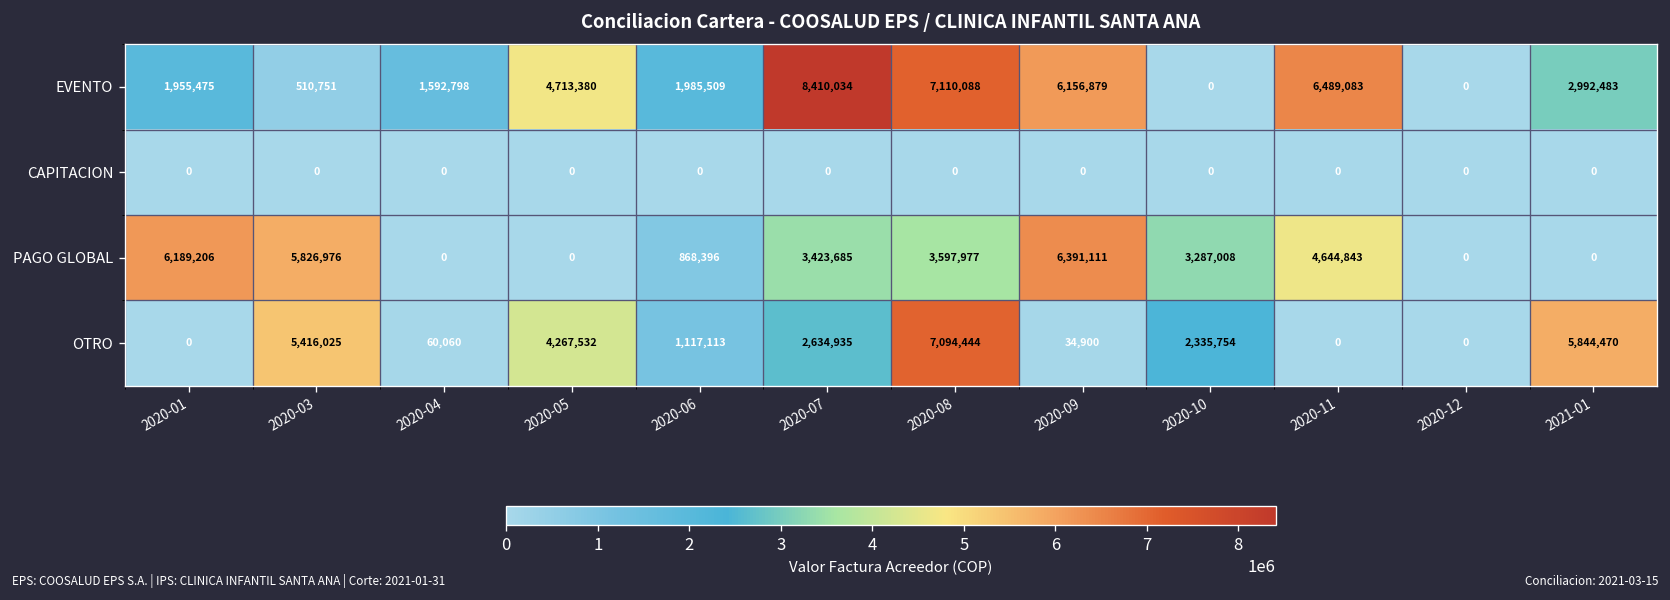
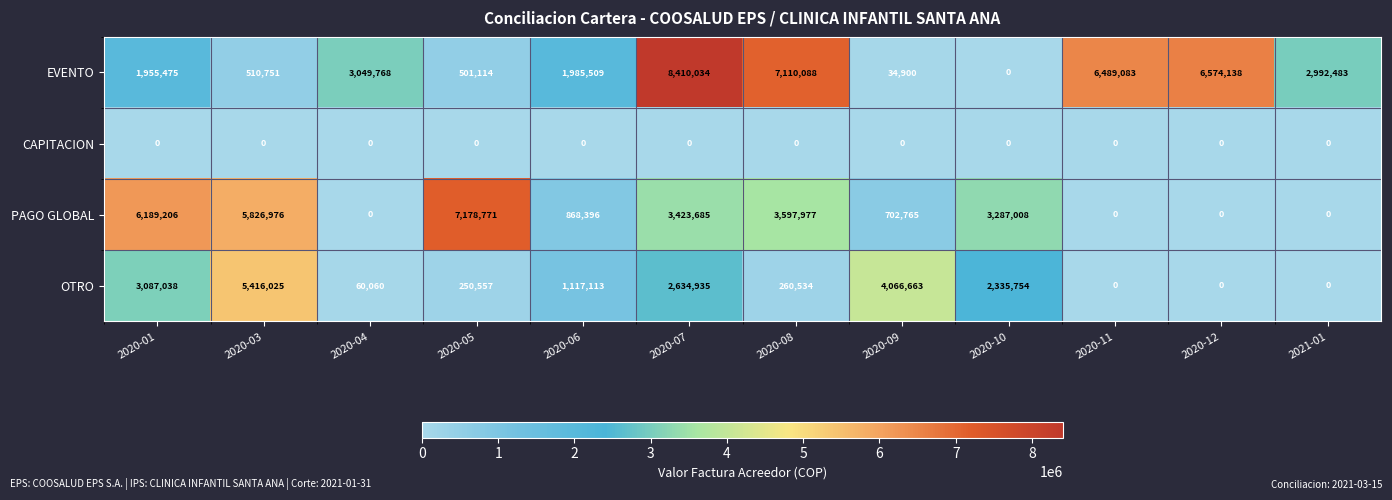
EVENTO, 2020-04: 1,592,798 -> 3,049,768
EVENTO, 2020-05: 4,713,380 -> 501,114
EVENTO, 2020-09: 6,156,879 -> 34,900
EVENTO, 2020-12: 0 -> 6,574,138
PAGO GLOBAL, 2020-05: 0 -> 7,178,771
PAGO GLOBAL, 2020-09: 6,391,111 -> 702,765
PAGO GLOBAL, 2020-11: 4,644,843 -> 0
OTRO, 2020-01: 0 -> 3,087,038
OTRO, 2020-05: 4,267,532 -> 250,557
OTRO, 2020-08: 7,094,444 -> 260,534
OTRO, 2020-09: 34,900 -> 4,066,663
OTRO, 2021-01: 5,844,470 -> 0
